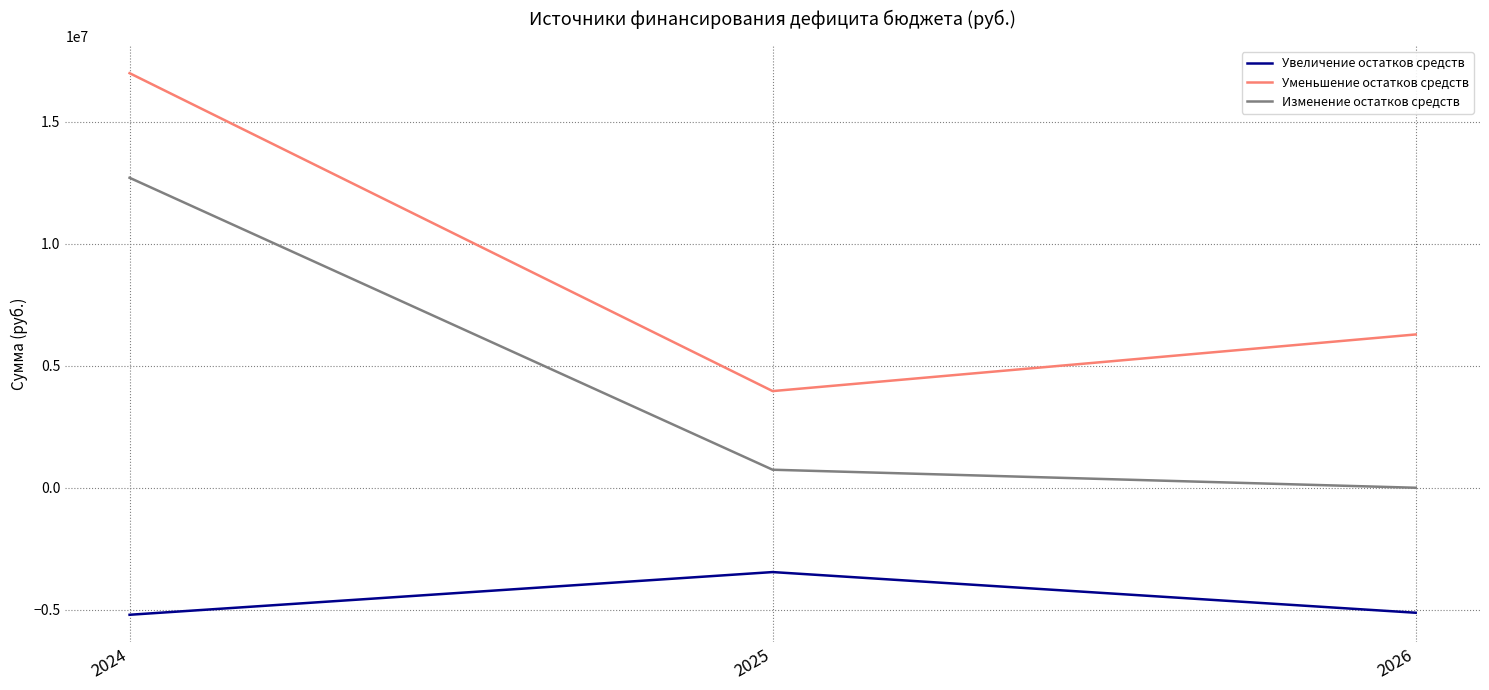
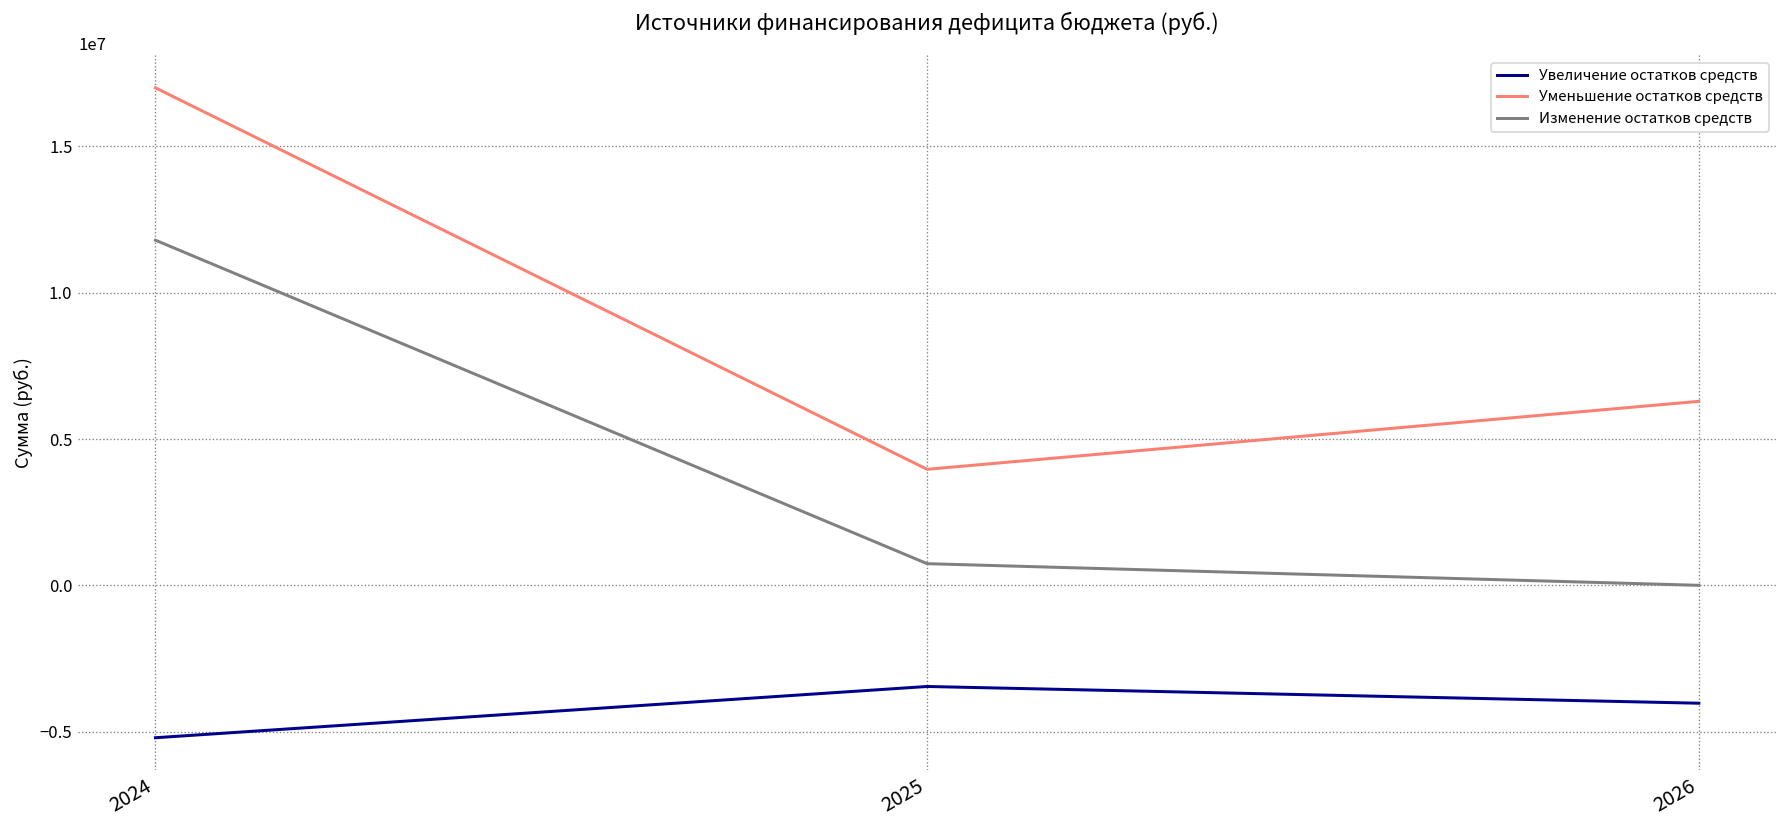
Изменение остатков средств, 2024: 12700000 -> 11800000
Увеличение остатков средств, 2026: -5100000 -> -4000000
